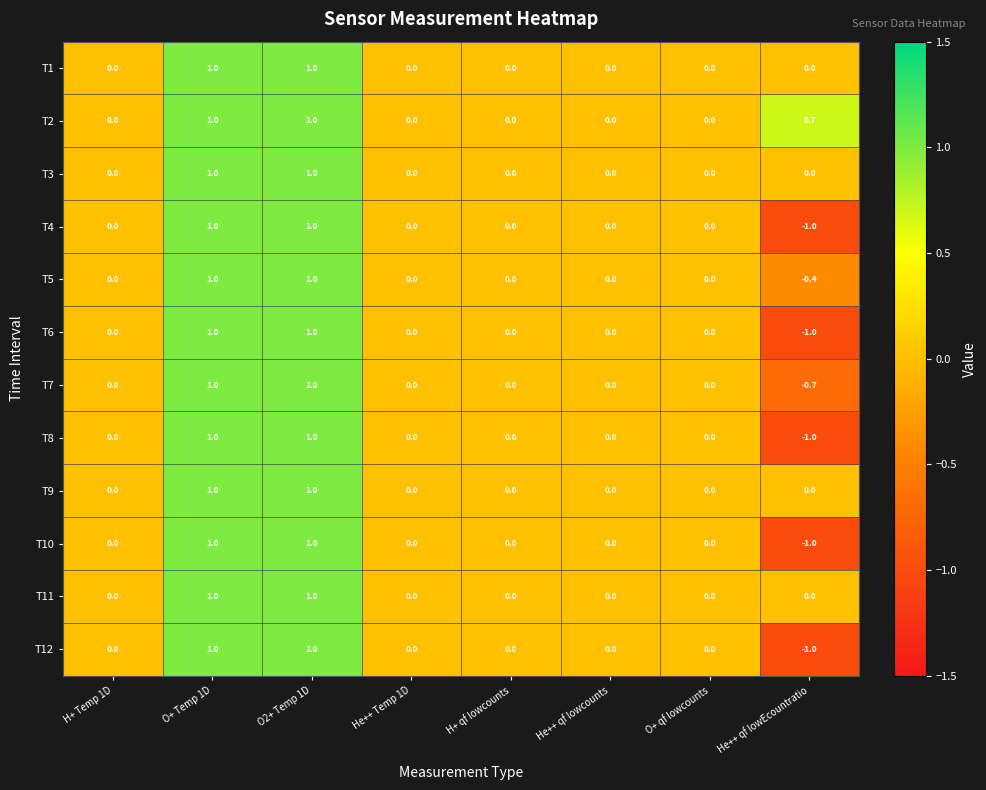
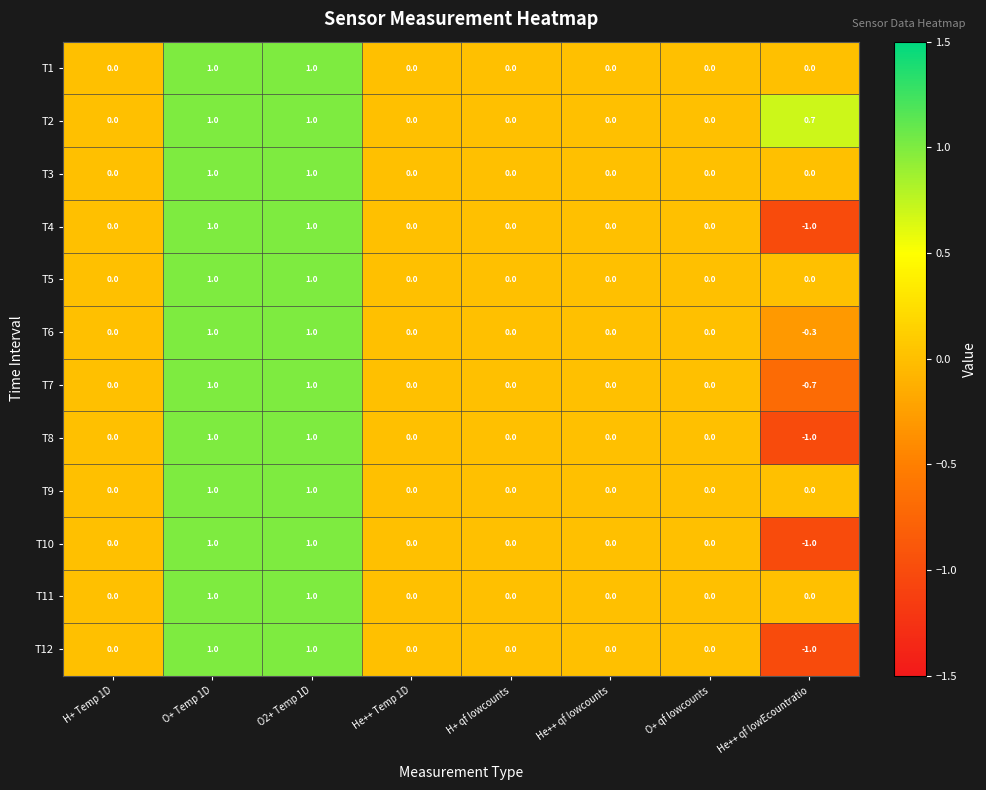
T5, He++ qf lowEcountratio: -0.4 -> 0.0
T6, He++ qf lowEcountratio: -1.0 -> -0.3
